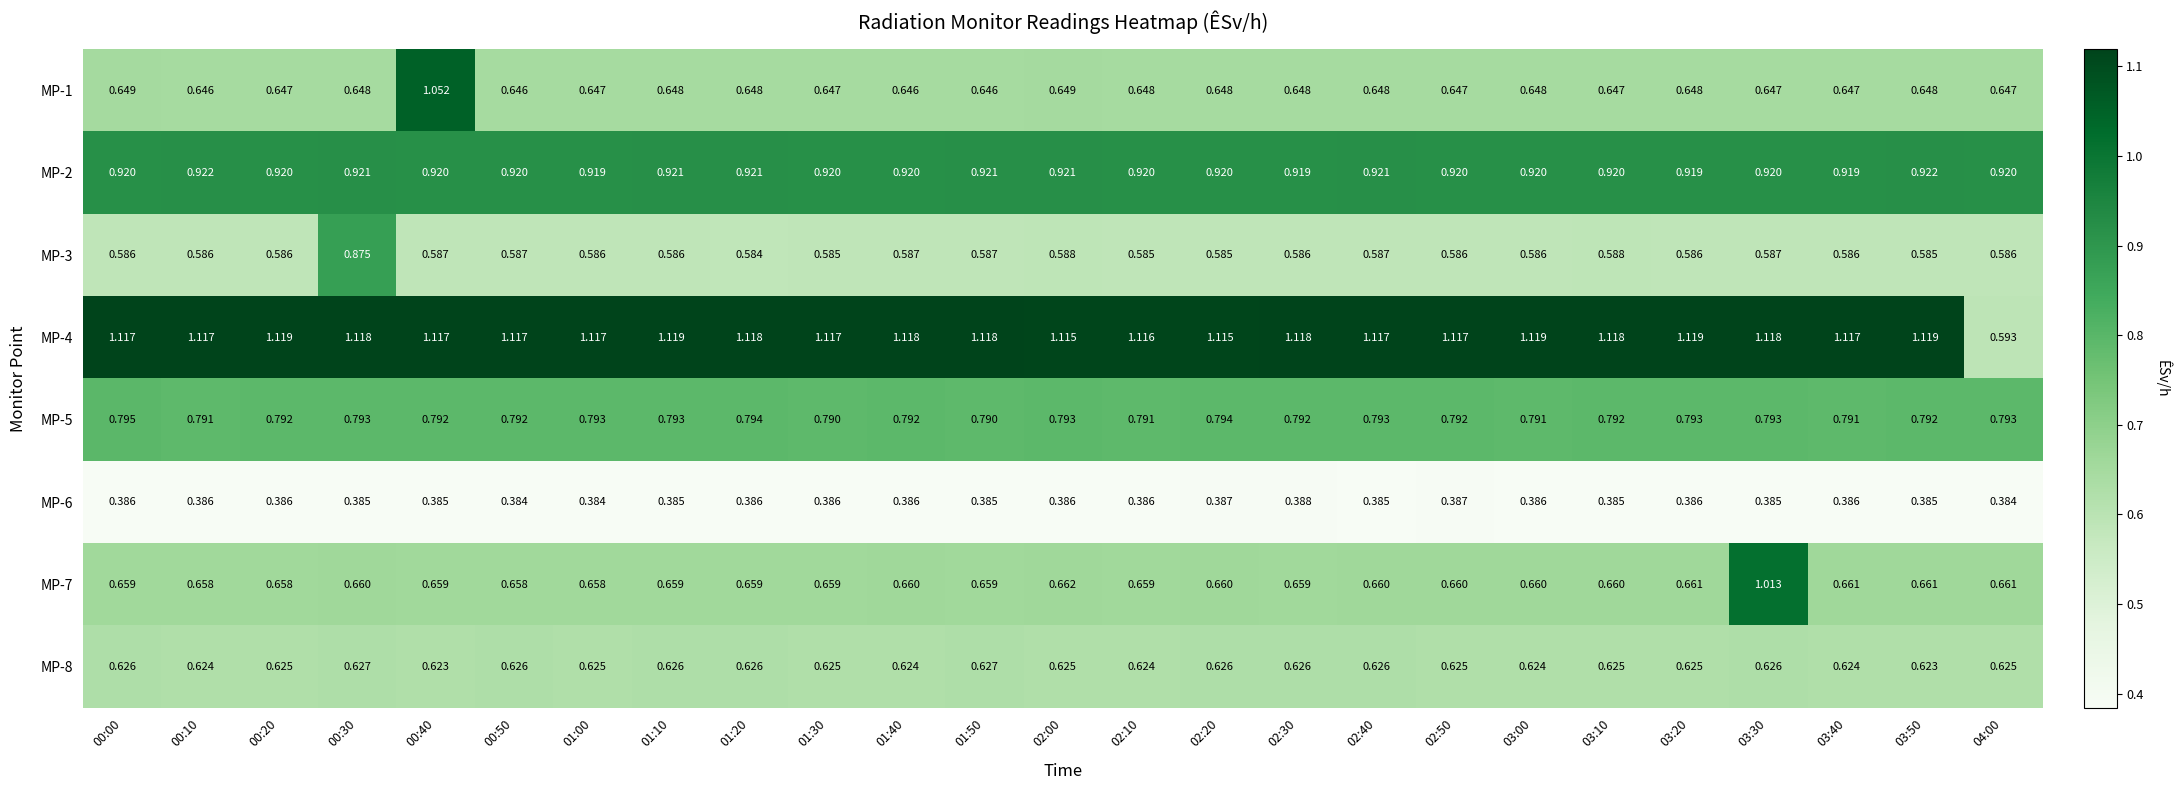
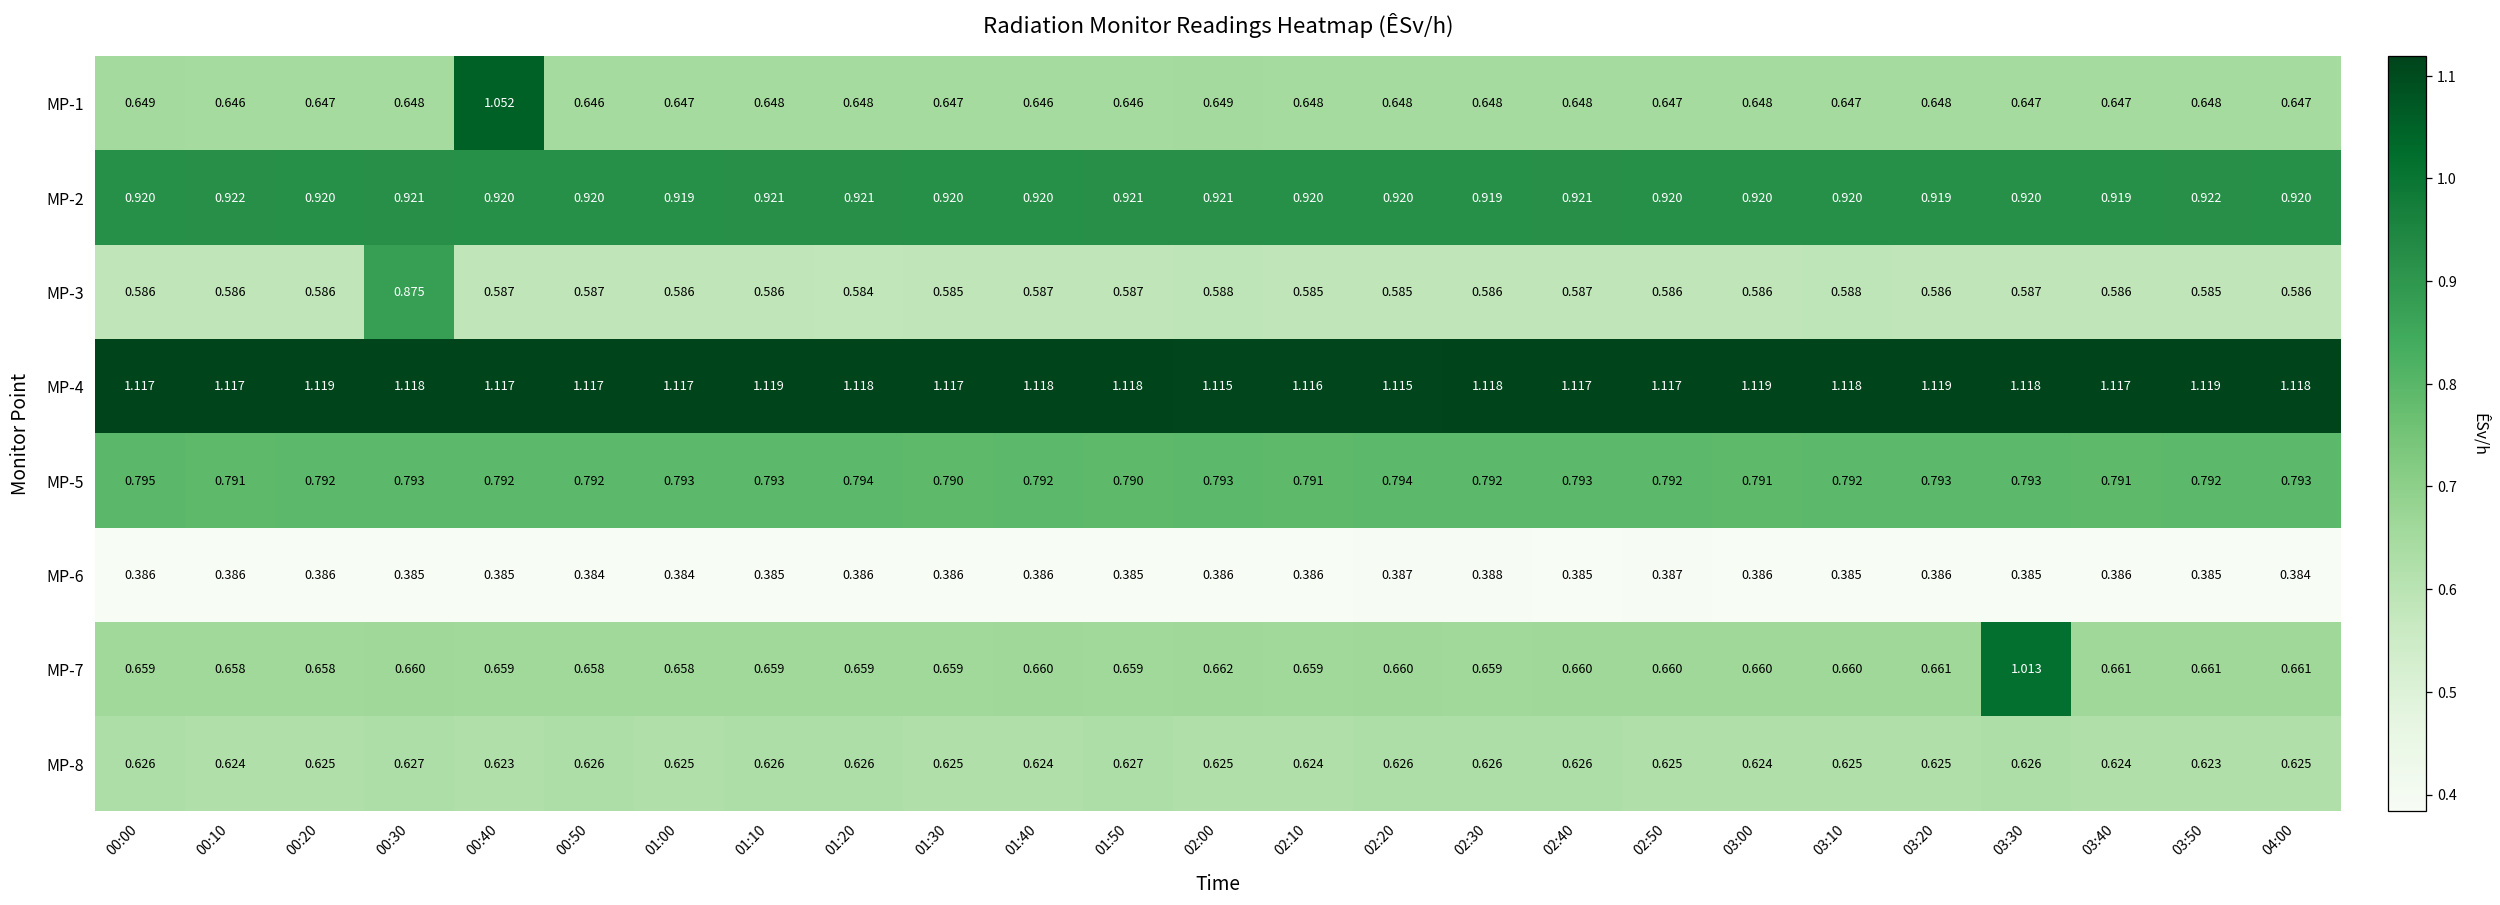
MP-4, 04:00: 0.593 -> 1.118
